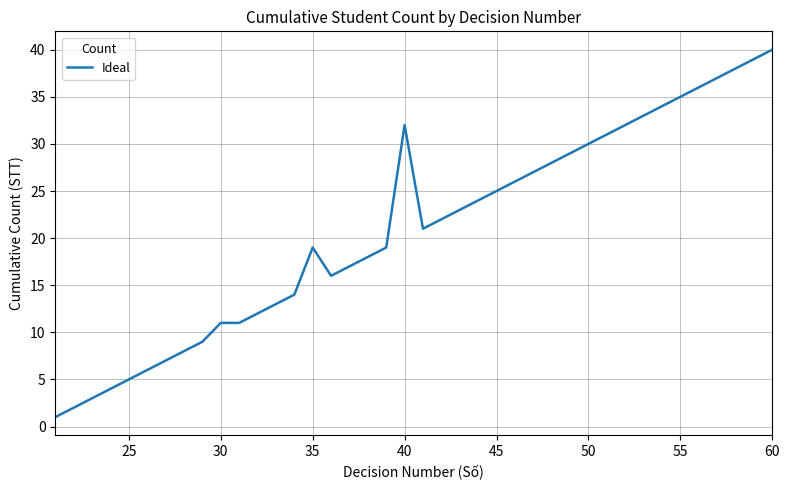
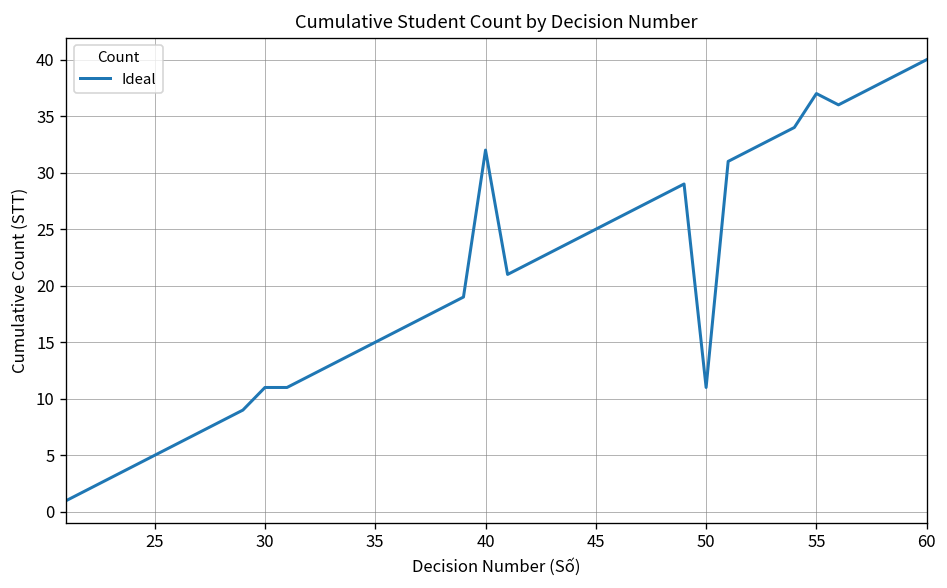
35: 19 -> 15
50: 30 -> 11
55: 35 -> 37
